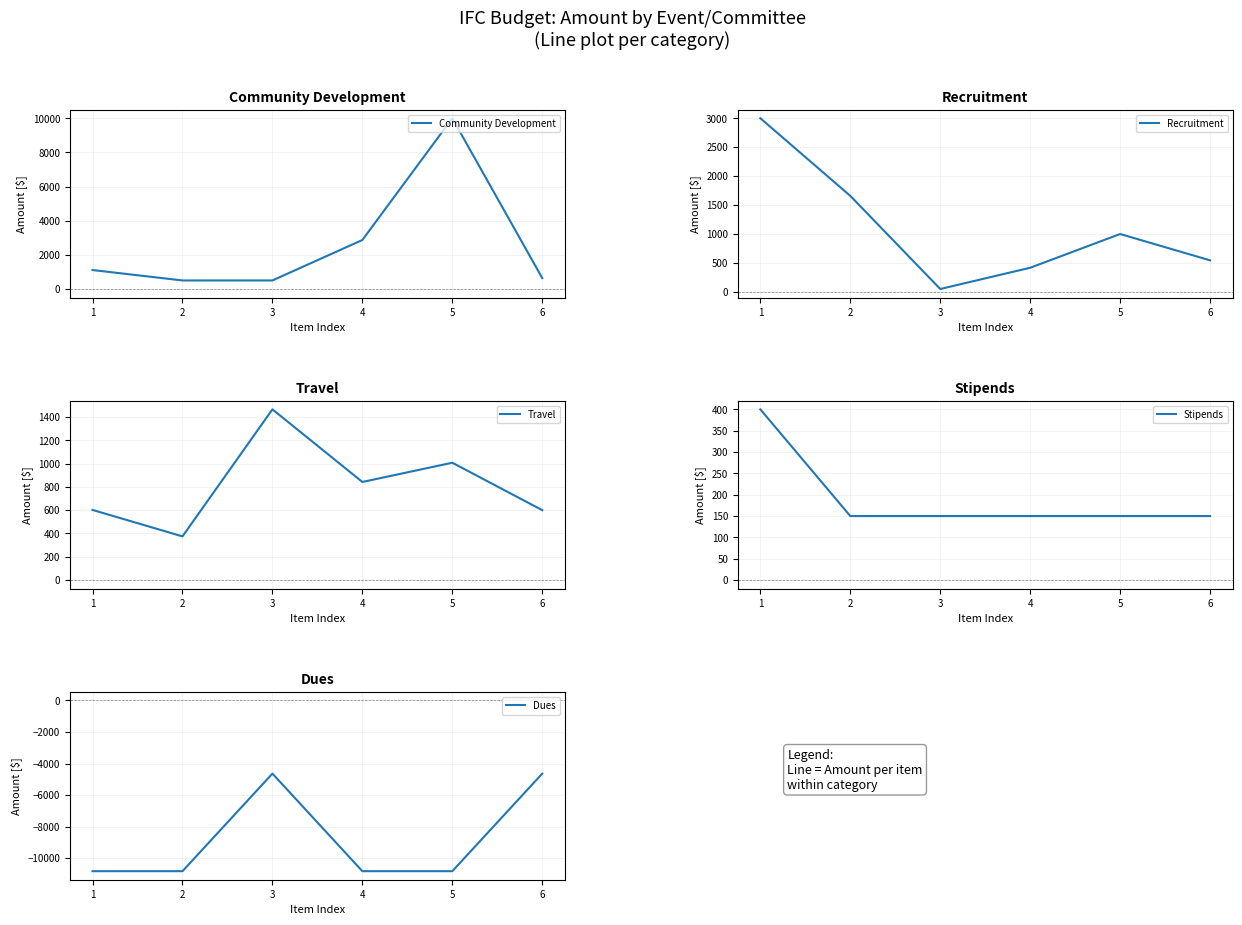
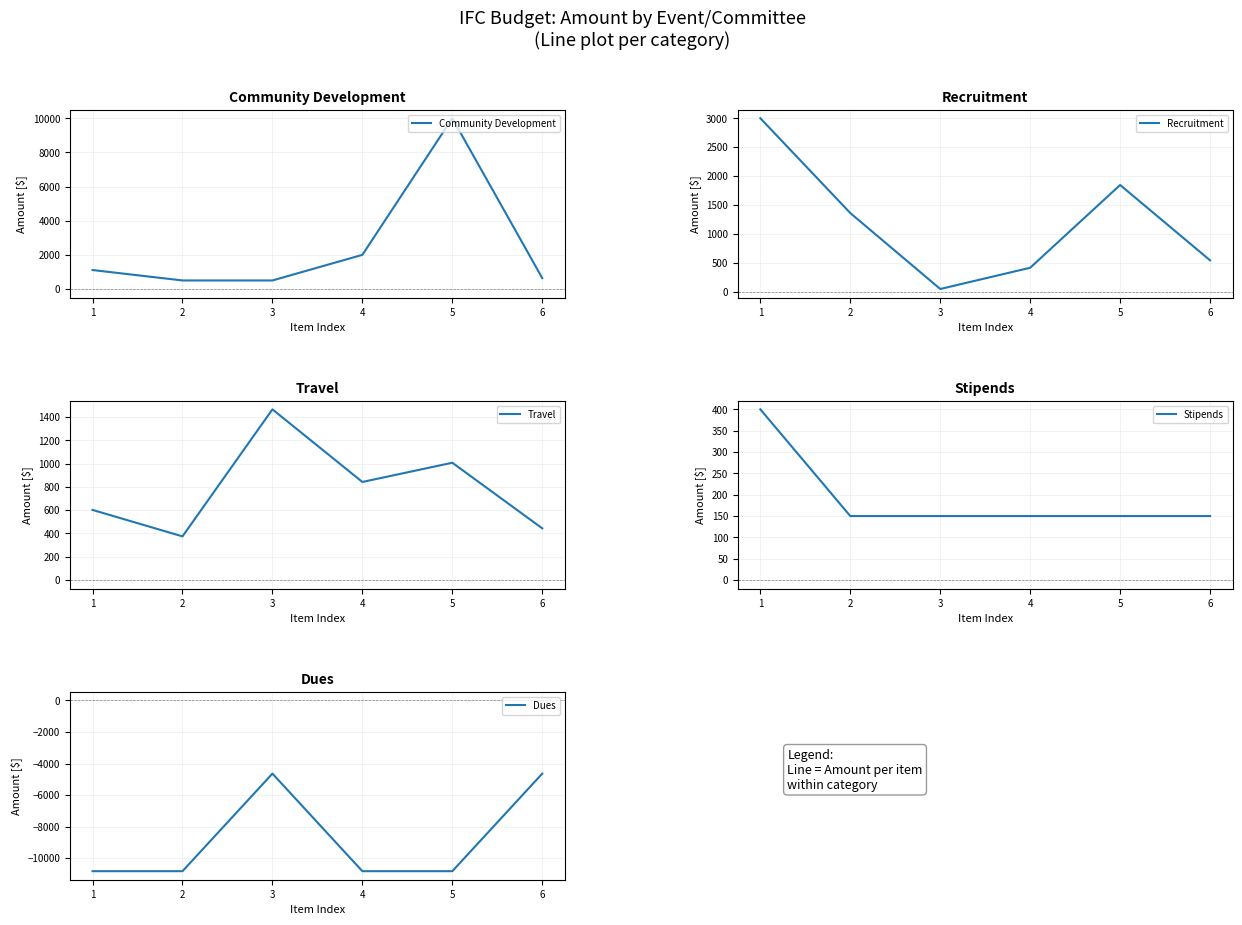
Community Development, 4: 2900 -> 2000
Recruitment, 2: 1700 -> 1400
Recruitment, 5: 1000 -> 1800
Travel, 6: 600 -> 440
